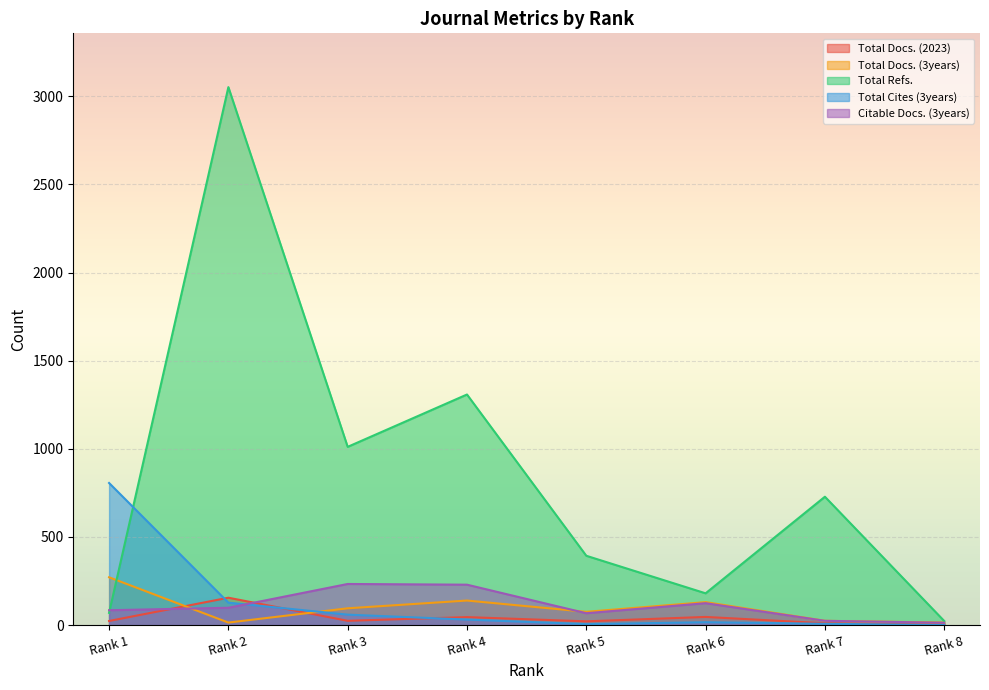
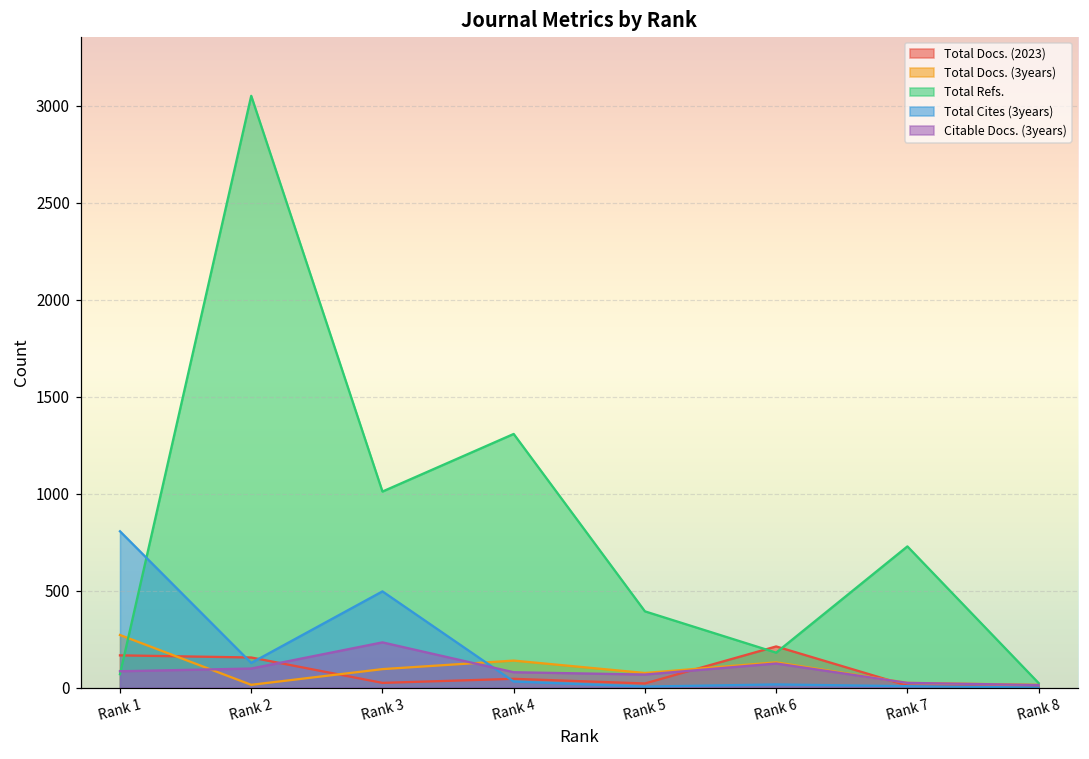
Total Docs. (2023), Rank 1: 20 -> 170
Total Cites (3years), Rank 3: 60 -> 500
Citable Docs. (3years), Rank 4: 230 -> 80
Total Docs. (2023), Rank 6: 50 -> 210
